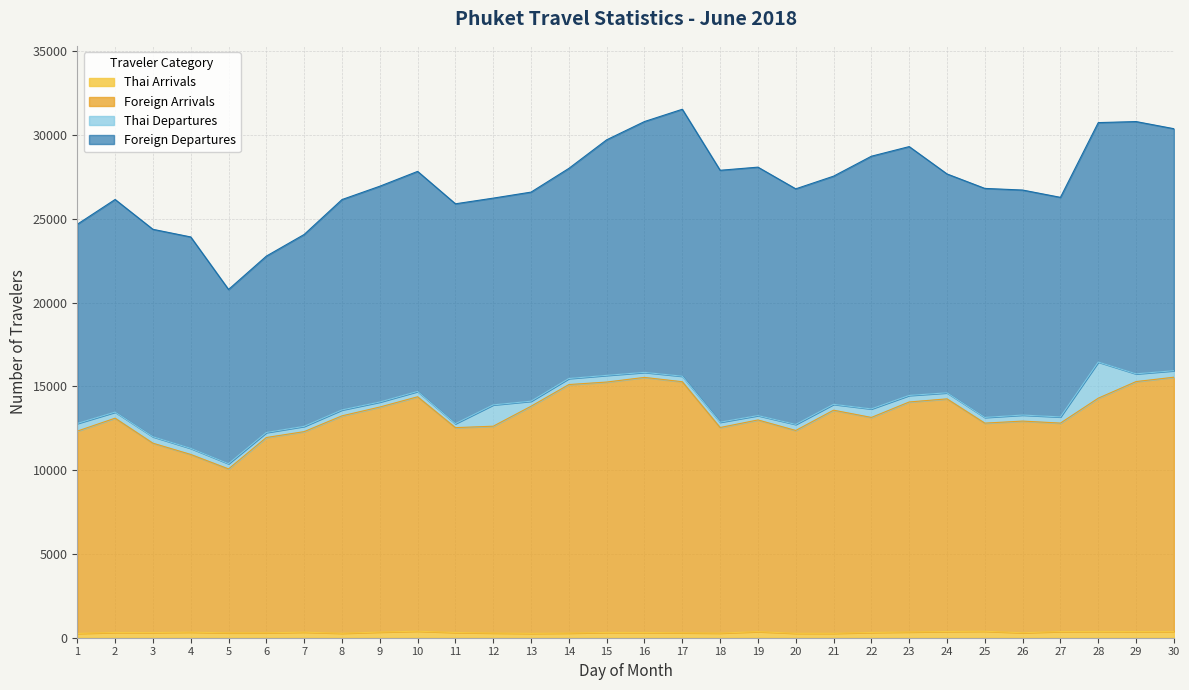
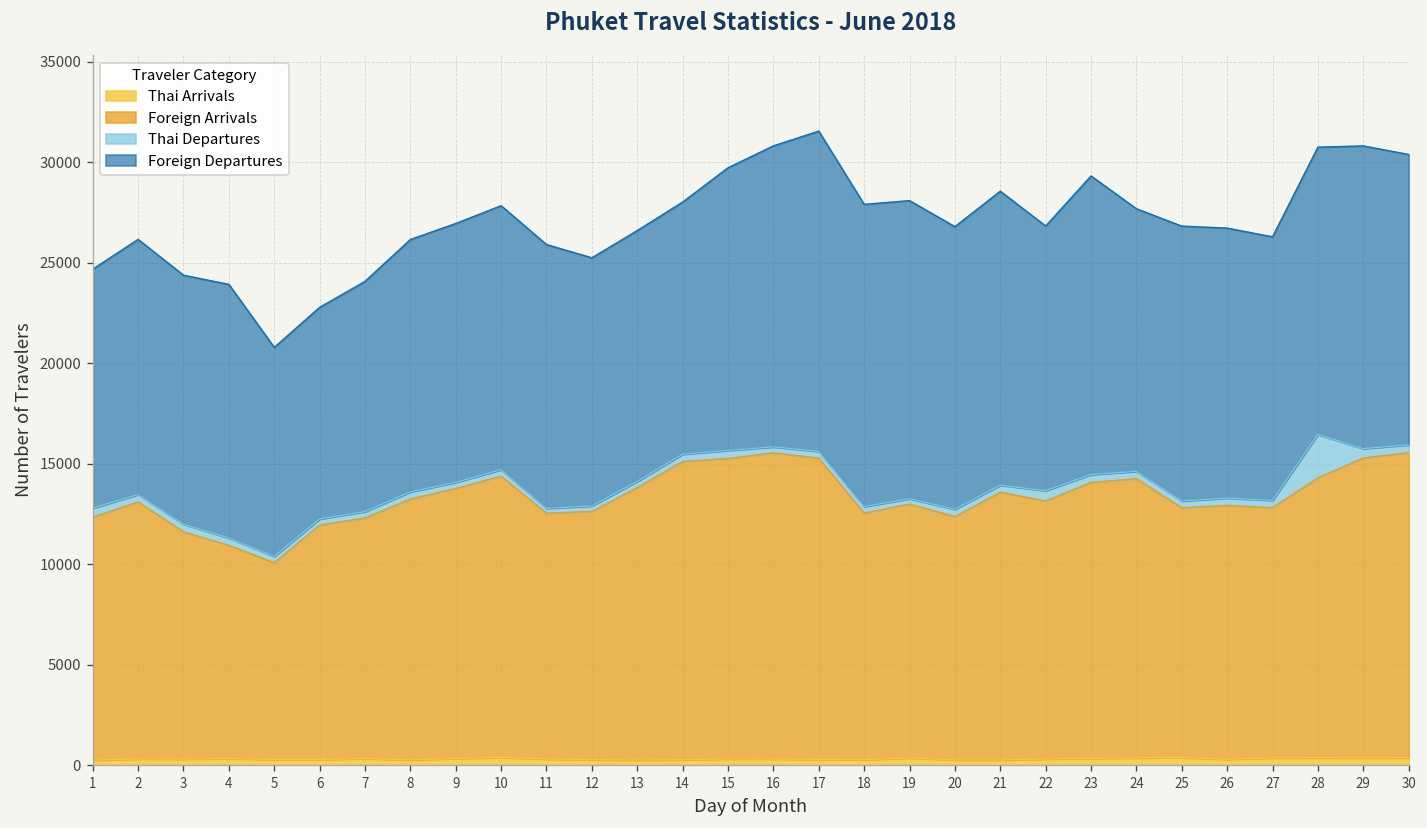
Thai Departures, 12: 1300 -> 300
Foreign Departures, 21: 13600 -> 14600
Foreign Departures, 22: 15100 -> 13200
